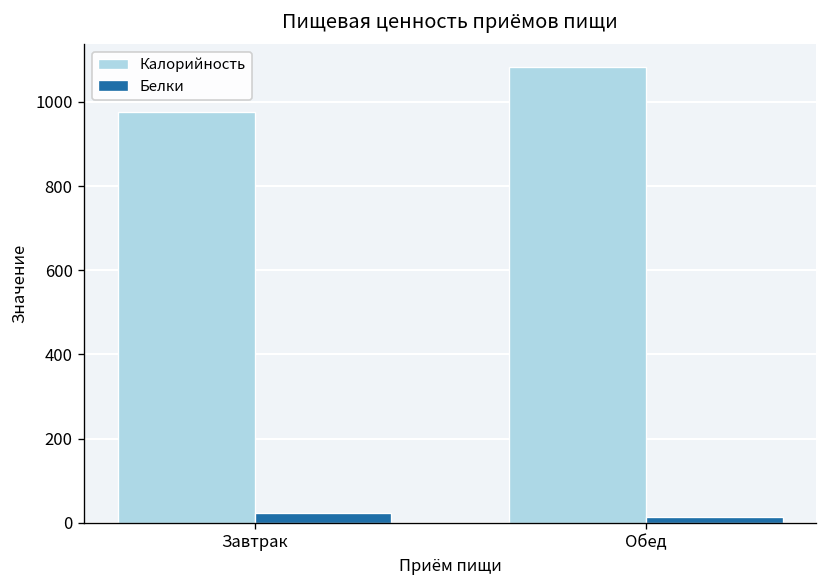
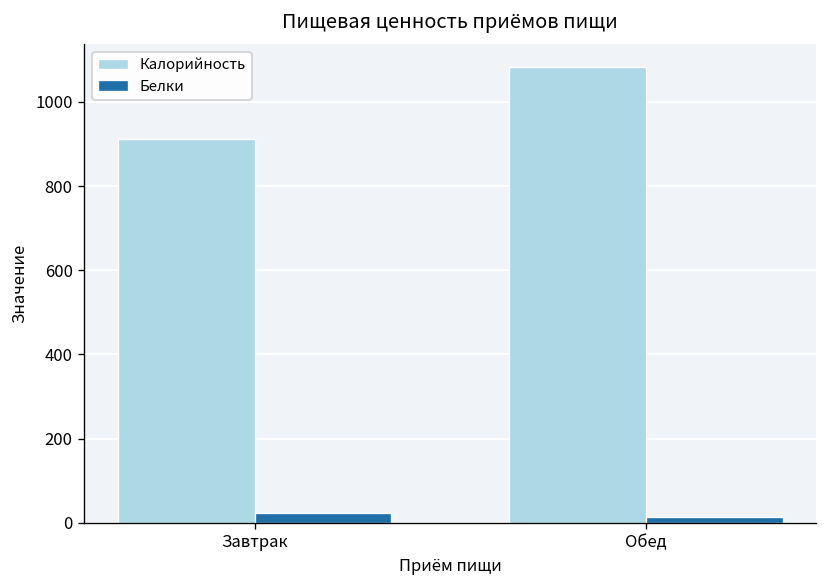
Калорийность, Завтрак: 980 -> 910
